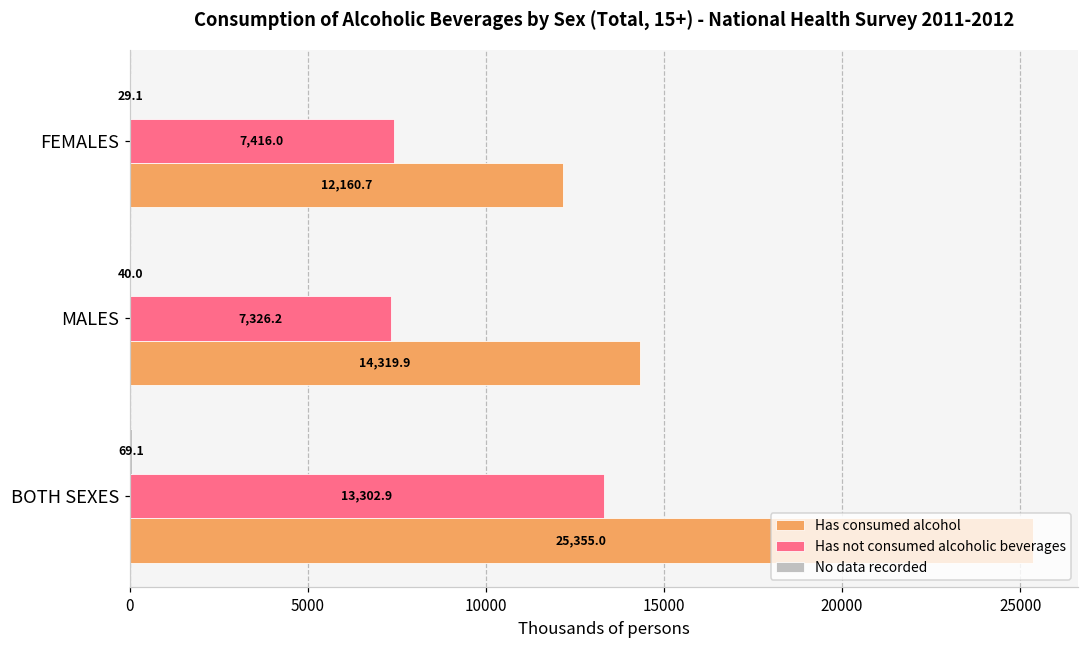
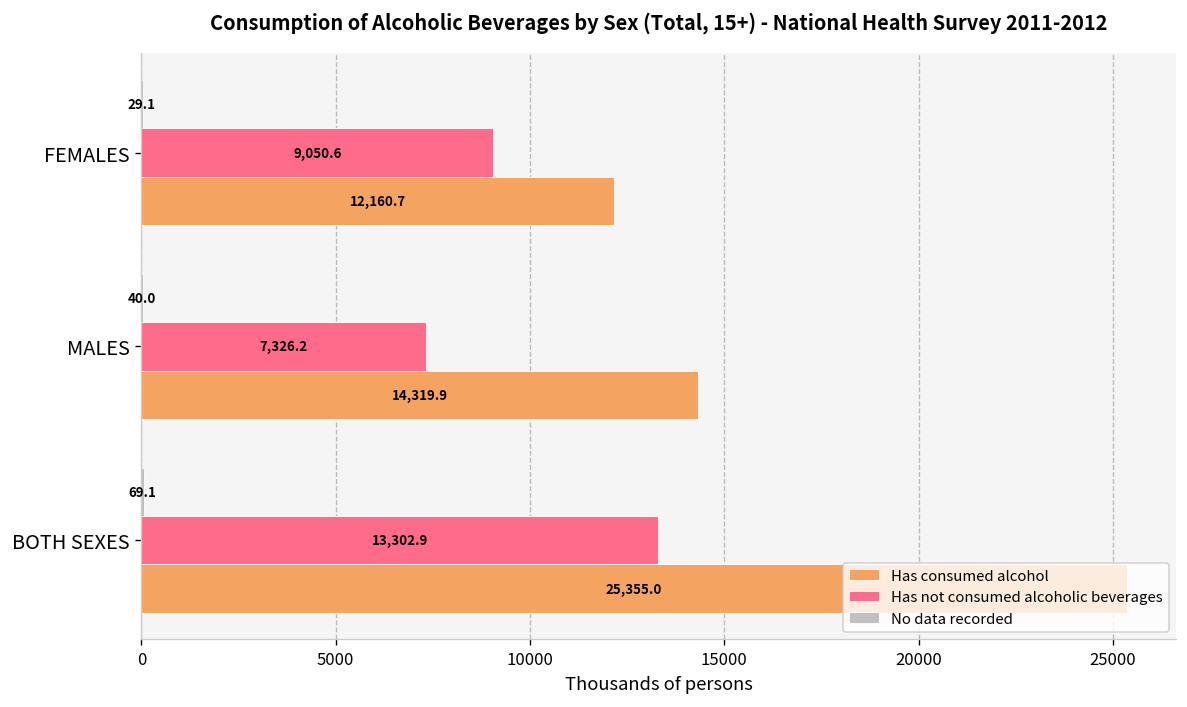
Has not consumed alcoholic beverages, FEMALES: 7,416.0 -> 9,050.6
